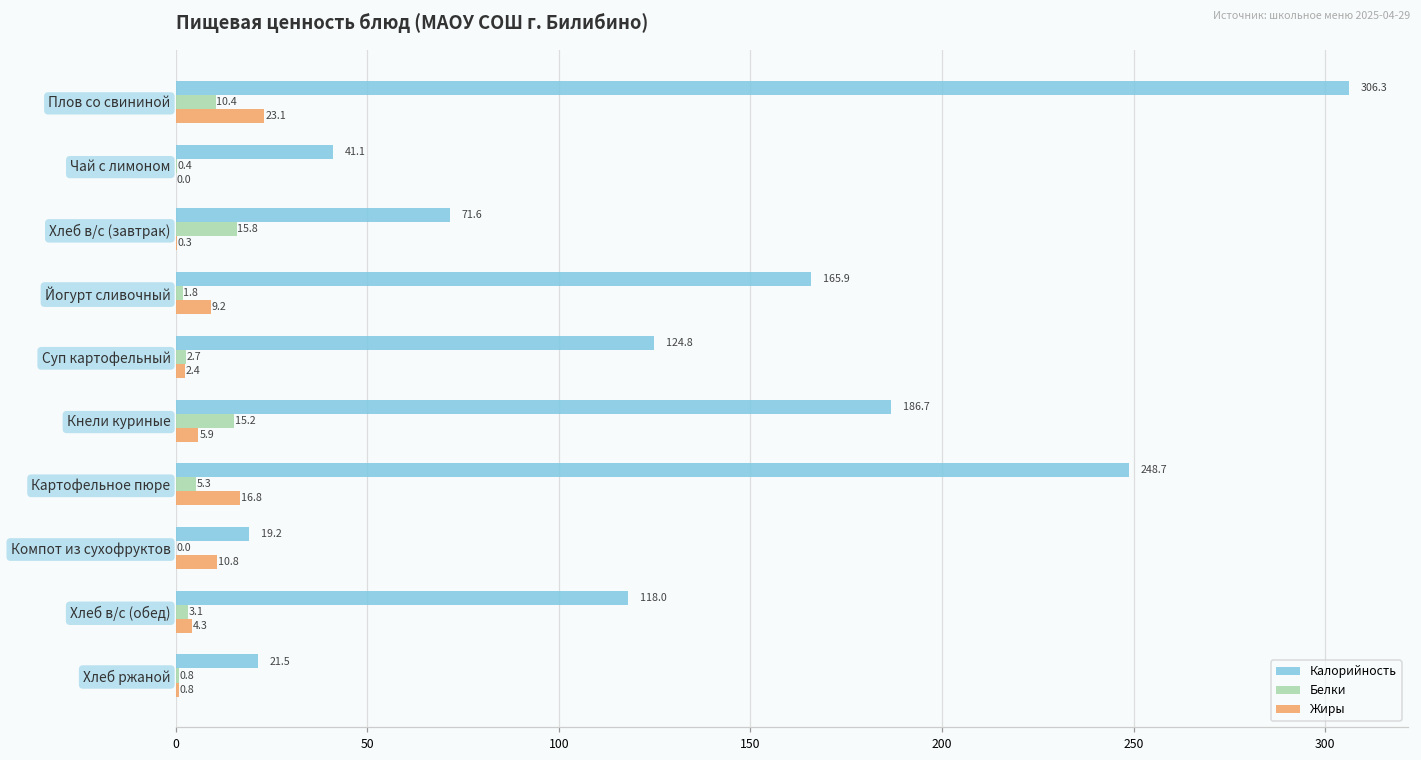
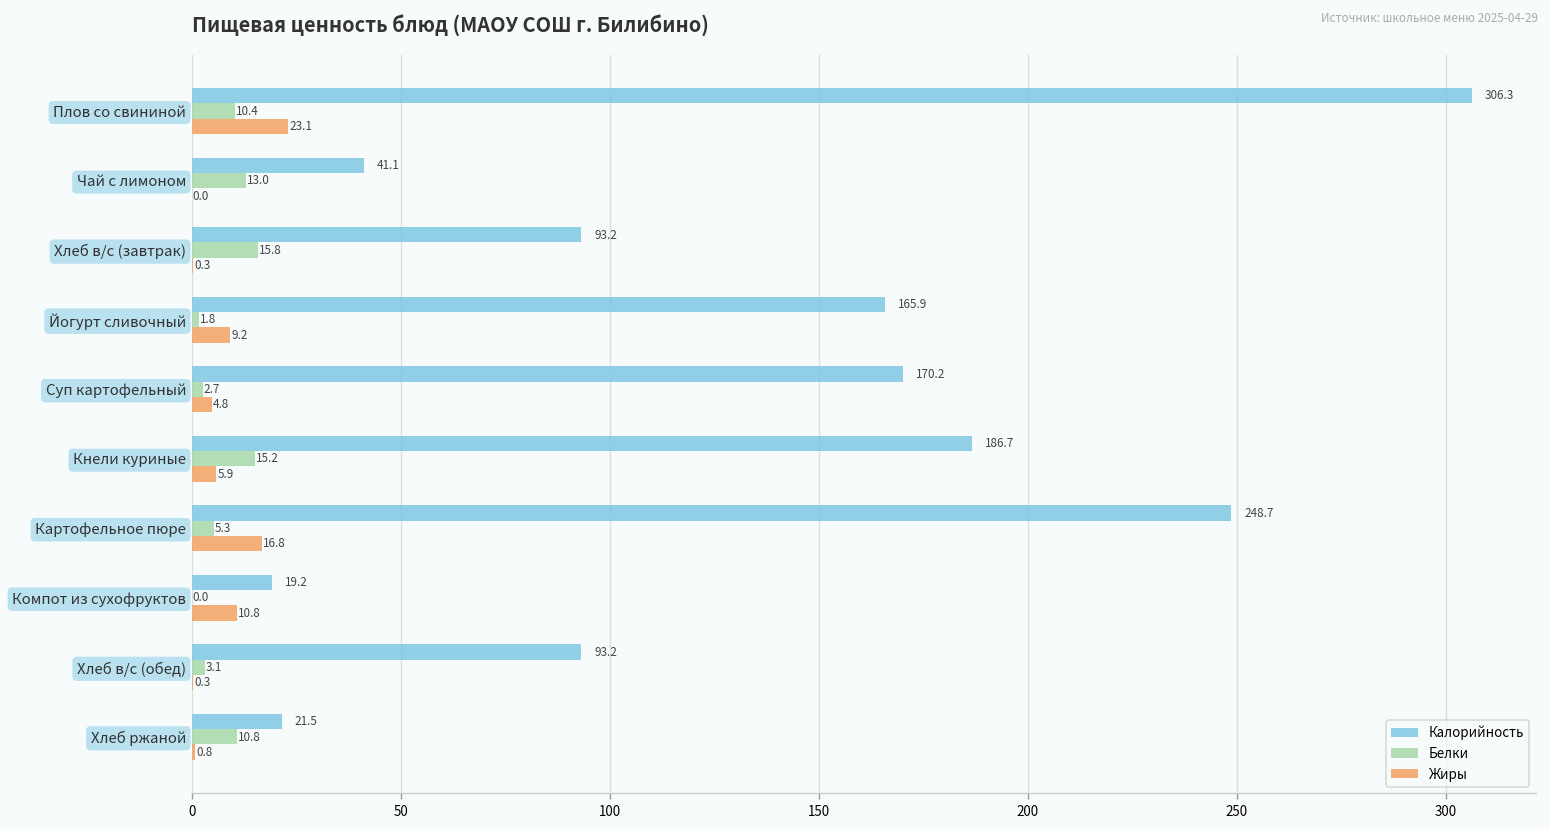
Белки, Чай с лимоном: 0.4 -> 13.0
Калорийность, Хлеб в/с (завтрак): 71.6 -> 93.2
Калорийность, Суп картофельный: 124.8 -> 170.2
Жиры, Суп картофельный: 2.4 -> 4.8
Калорийность, Хлеб в/с (обед): 118.0 -> 93.2
Жиры, Хлеб в/с (обед): 4.3 -> 0.3
Белки, Хлеб ржаной: 0.8 -> 10.8
